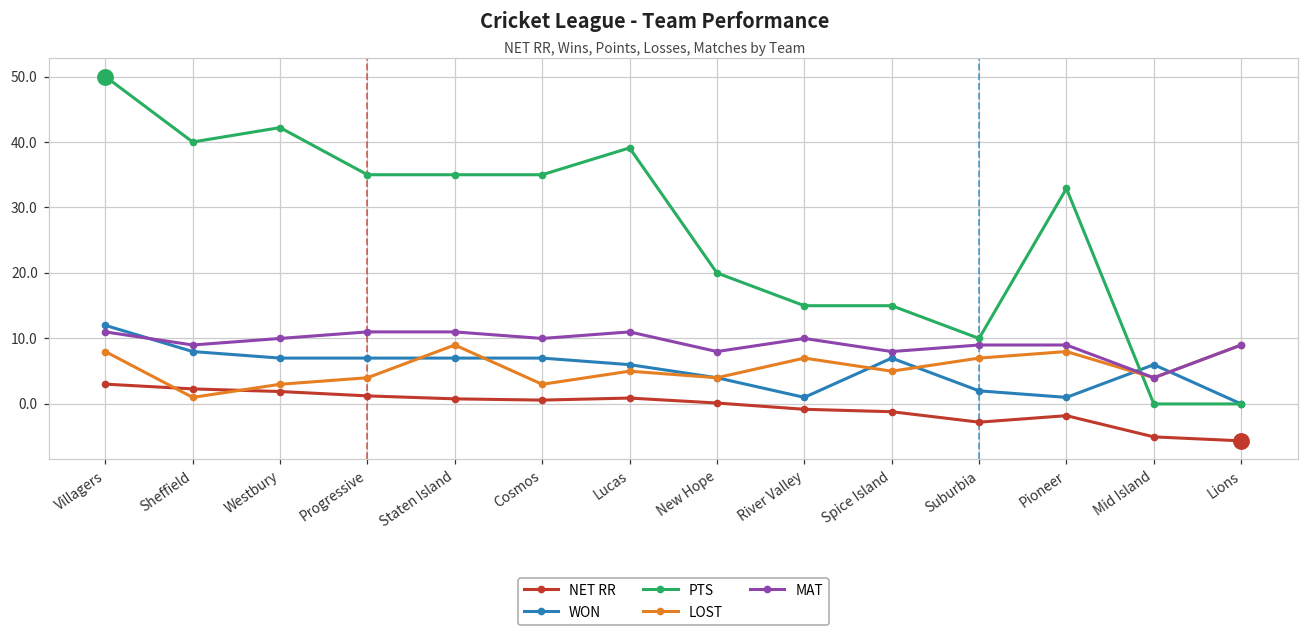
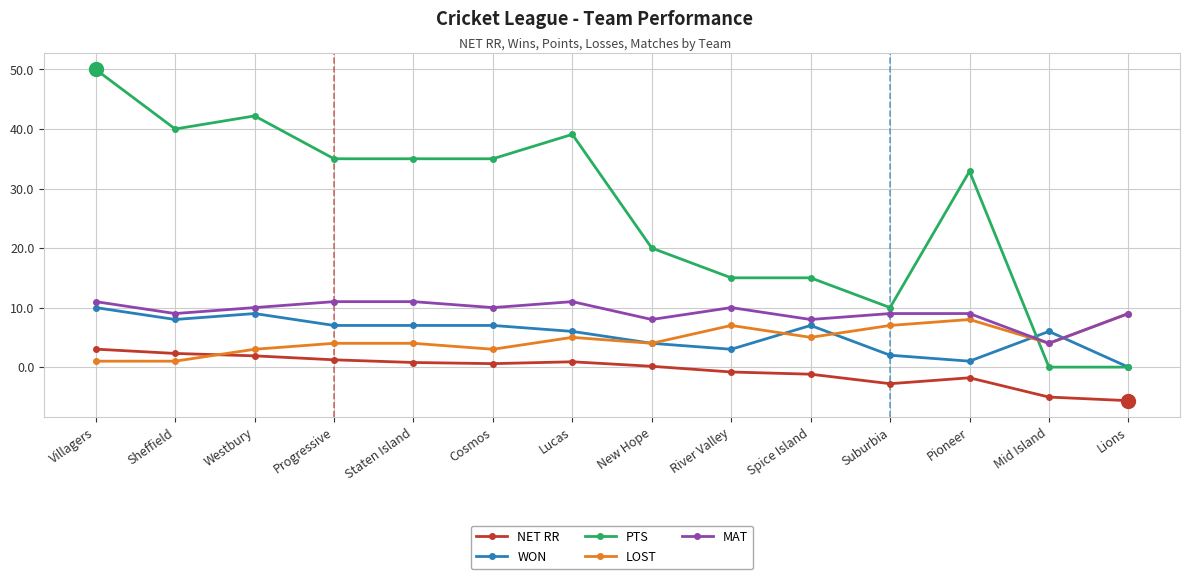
WON, Villagers: 12 -> 10
LOST, Villagers: 8 -> 1
WON, Westbury: 7 -> 9
LOST, Staten Island: 9 -> 4
WON, River Valley: 1 -> 3
